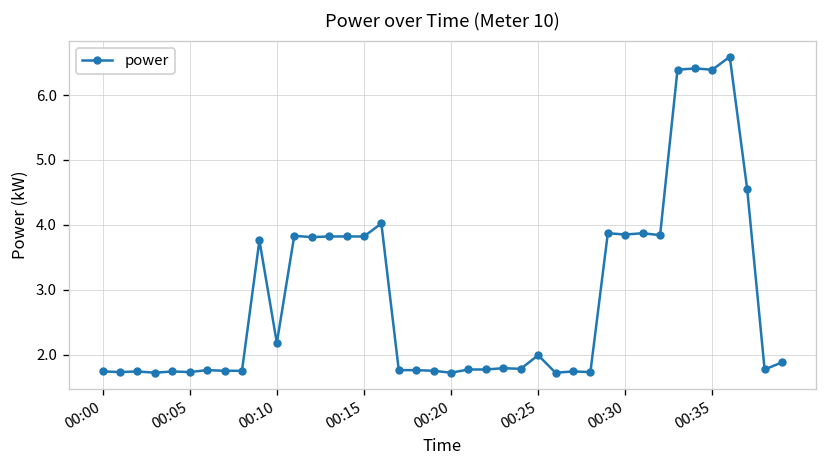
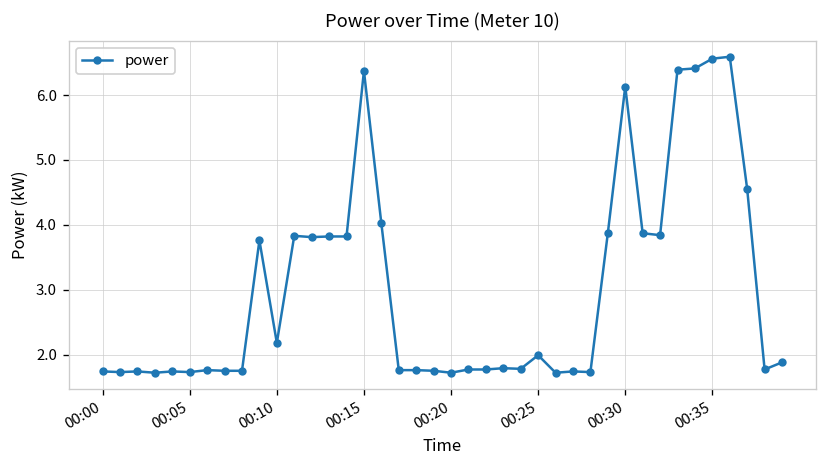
00:15: 3.8 -> 6.4
00:30: 3.9 -> 6.1
00:35: 6.4 -> 6.6
